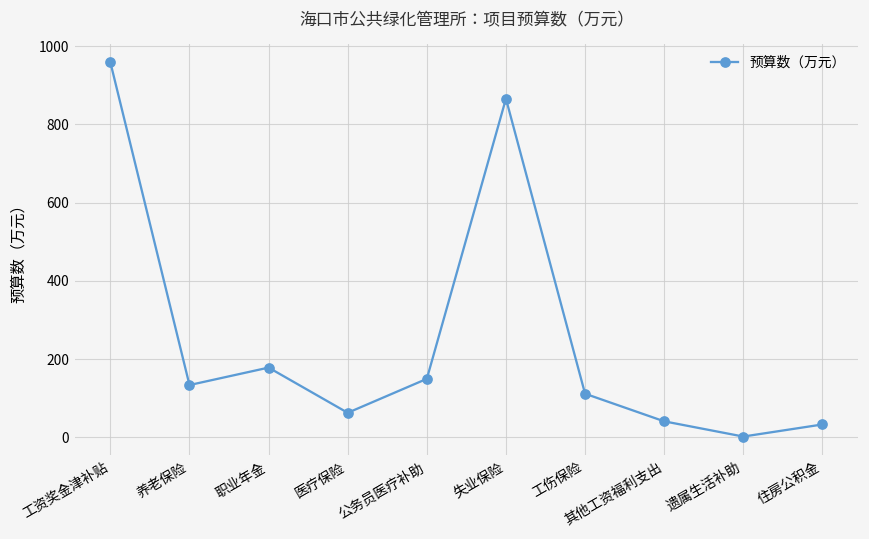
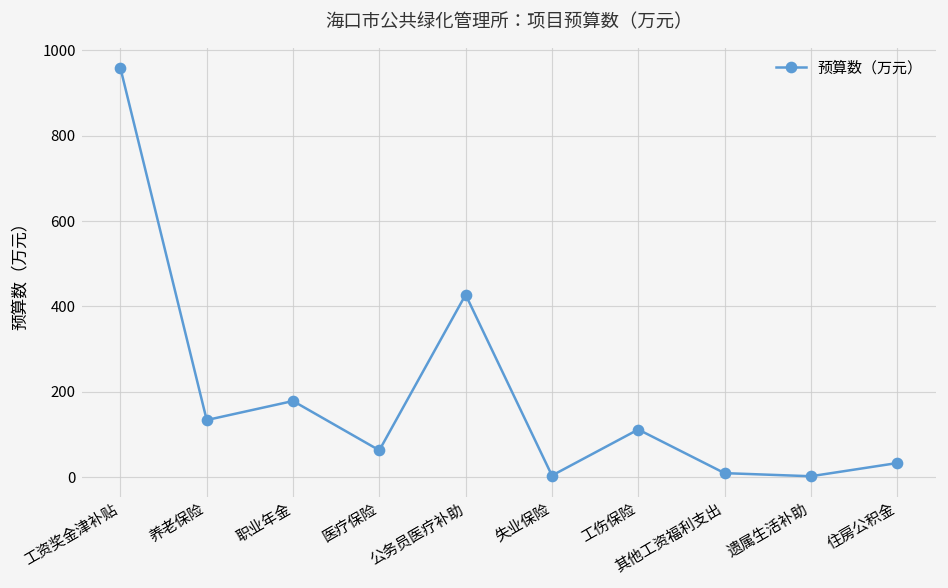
公务员医疗补助: 150 -> 430
失业保险: 870 -> 0
其他工资福利支出: 40 -> 10
